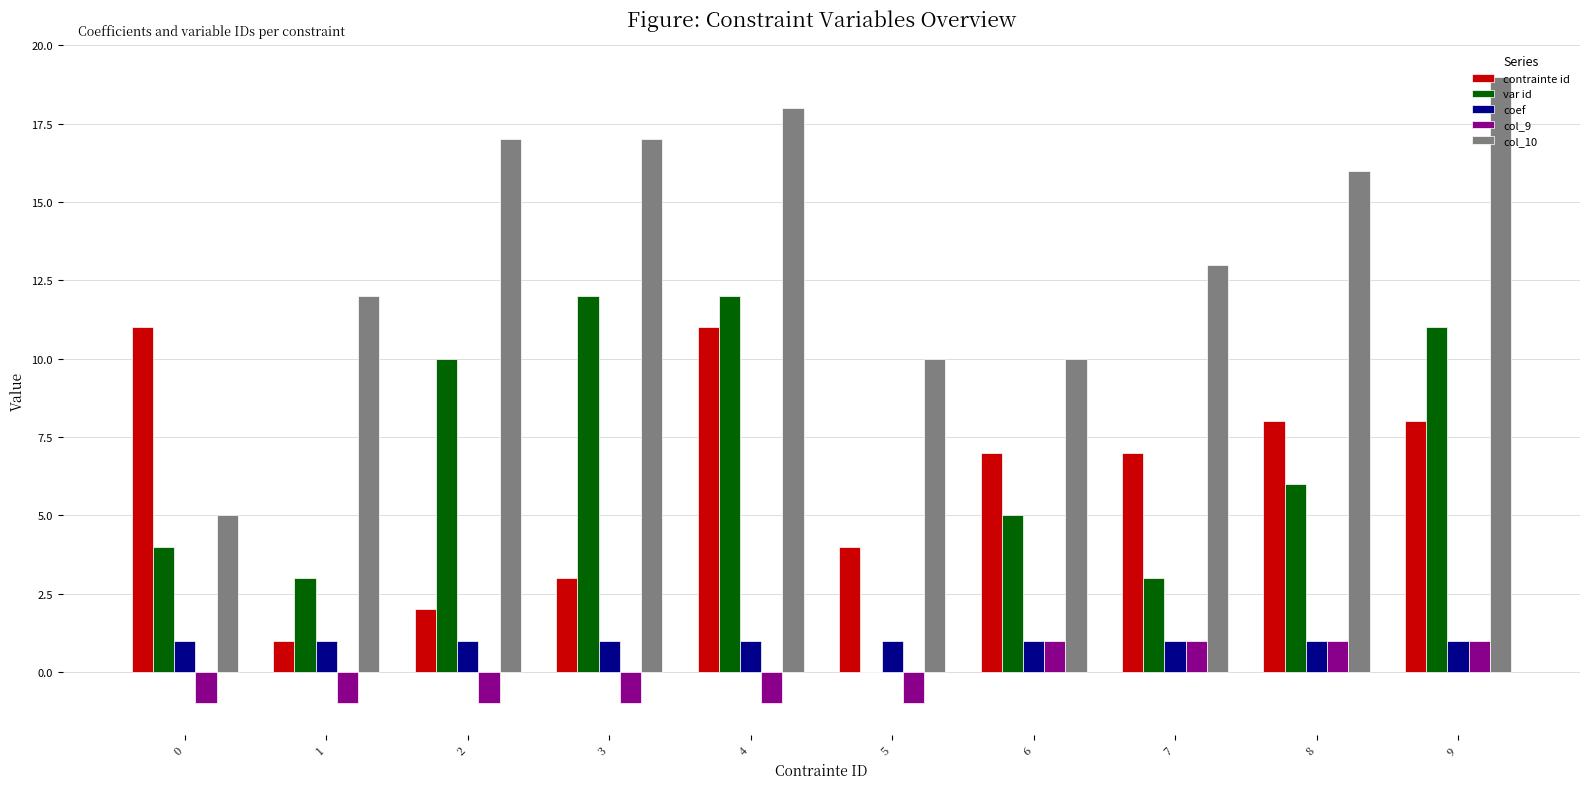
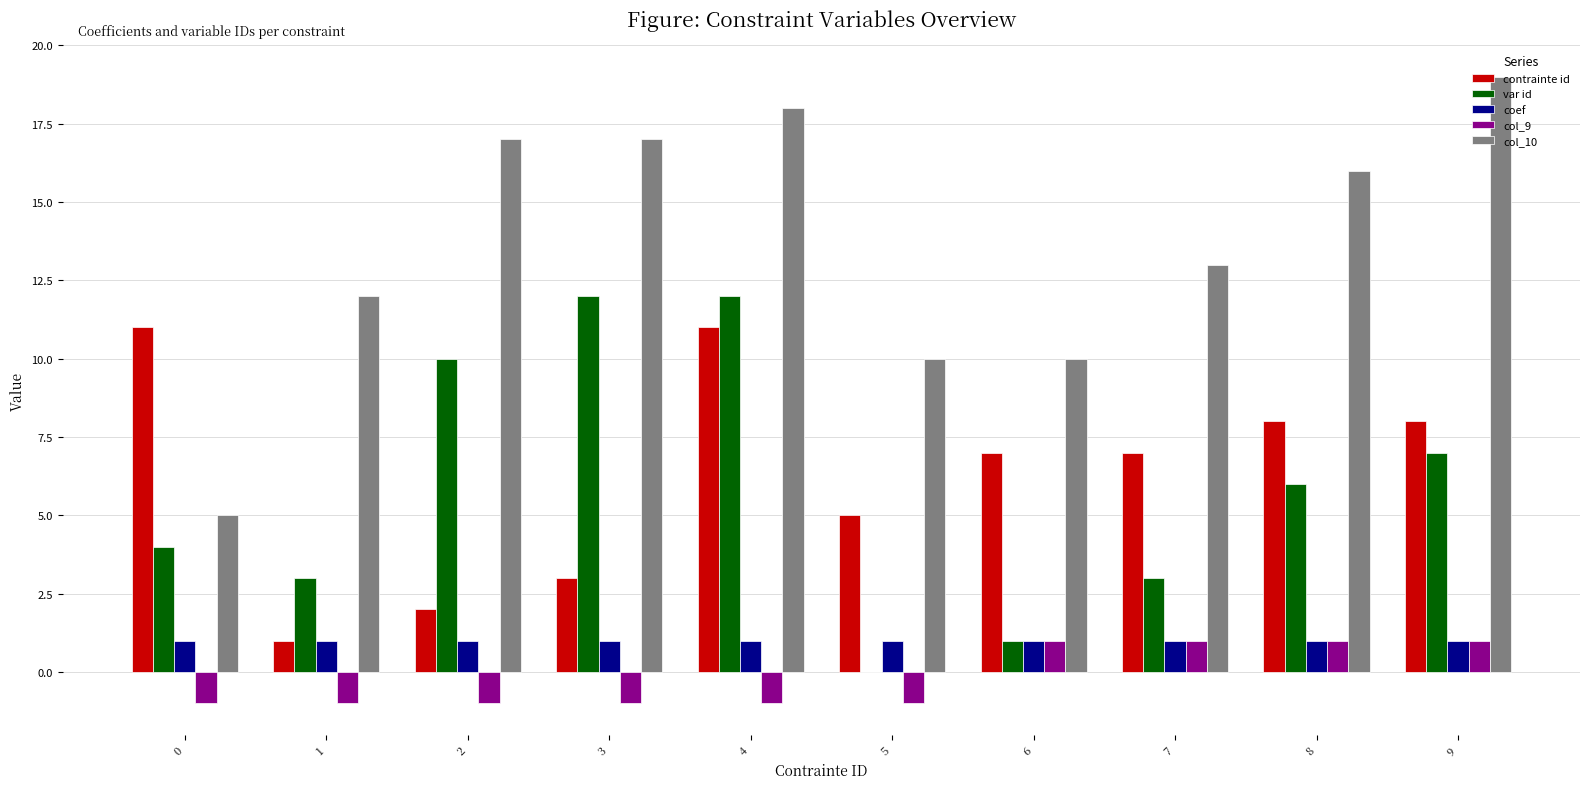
contrainte id, 5: 4 -> 5
var id, 6: 5 -> 1
var id, 9: 11 -> 7
